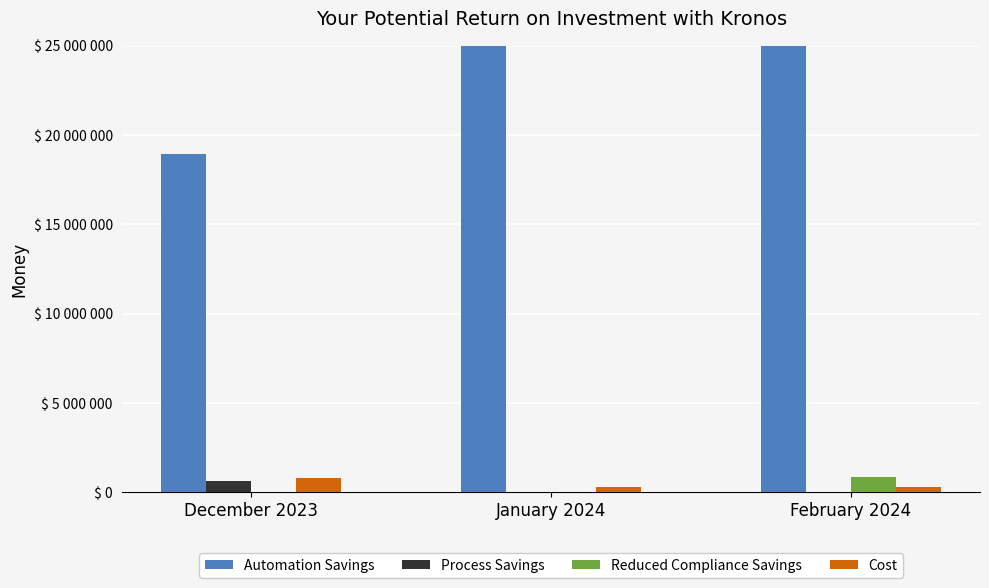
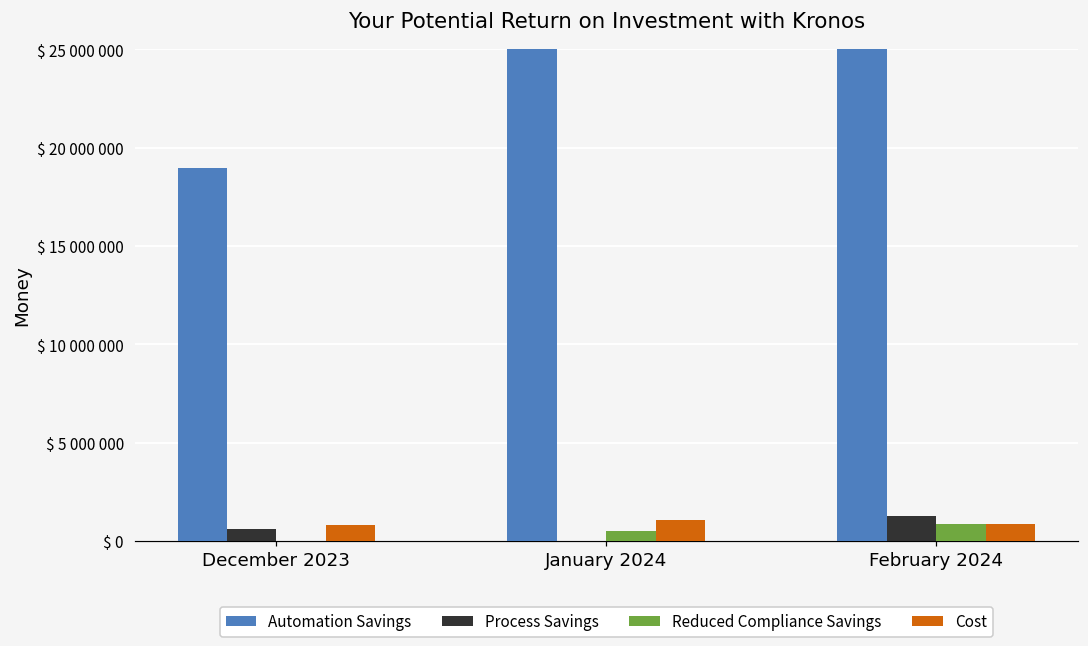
Reduced Compliance Savings, January 2024: $ 0 -> $ 500000
Cost, January 2024: $ 300000 -> $ 1100000
Process Savings, February 2024: $ 0 -> $ 1300000
Cost, February 2024: $ 300000 -> $ 900000
